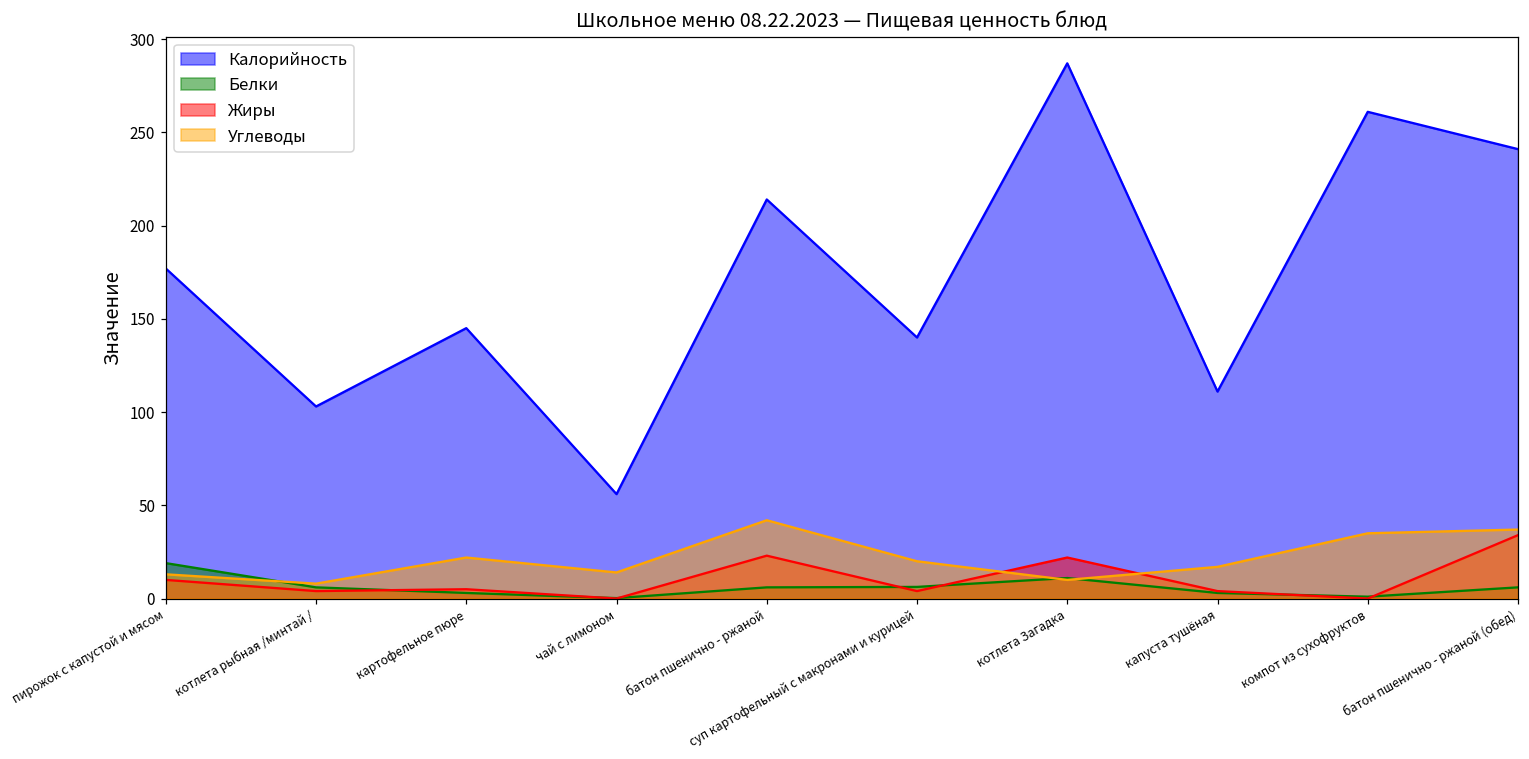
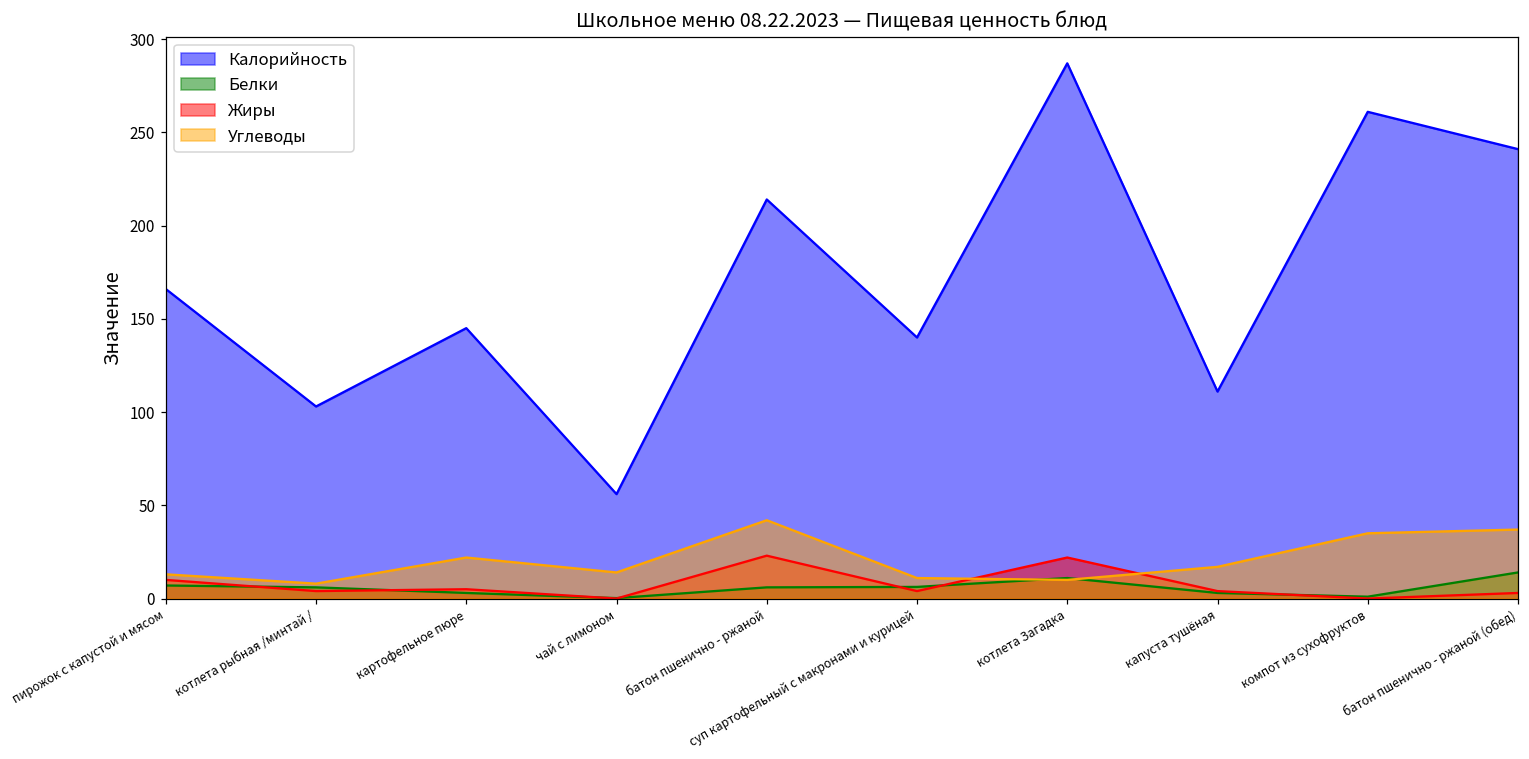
Калорийность, пирожок с капустой и мясом: 177 -> 166
Белки, пирожок с капустой и мясом: 19 -> 7
Углеводы, суп картофельный с макронами и курицей: 20 -> 11
Белки, батон пшенично - ржаной (обед): 6 -> 14
Жиры, батон пшенично - ржаной (обед): 34 -> 3
